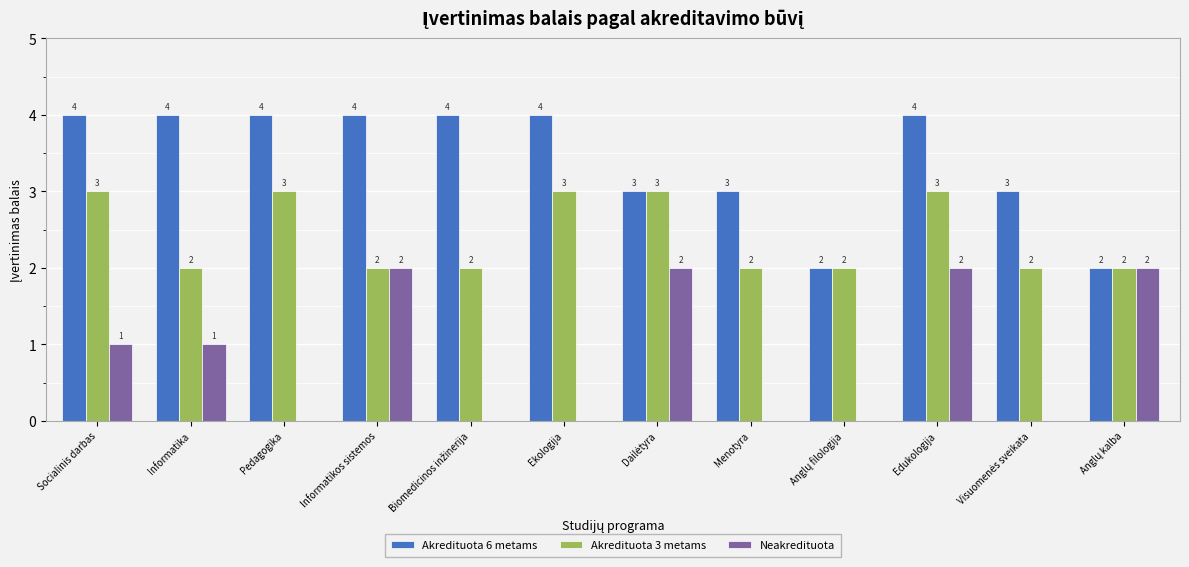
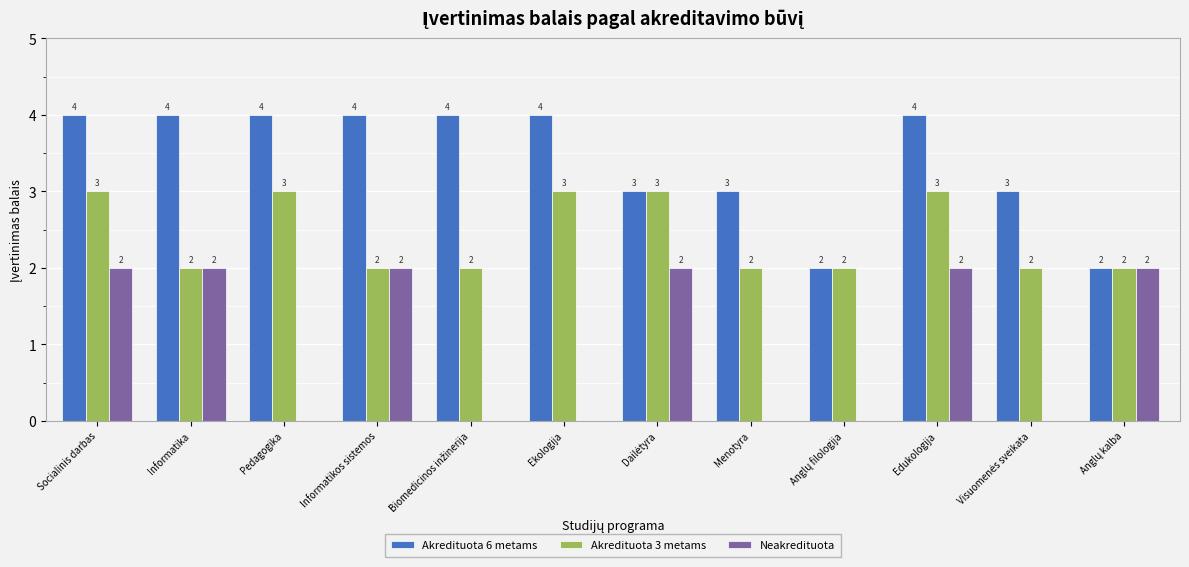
Neakredituota, Socialinis darbas: 1 -> 2
Neakredituota, Informatika: 1 -> 2
